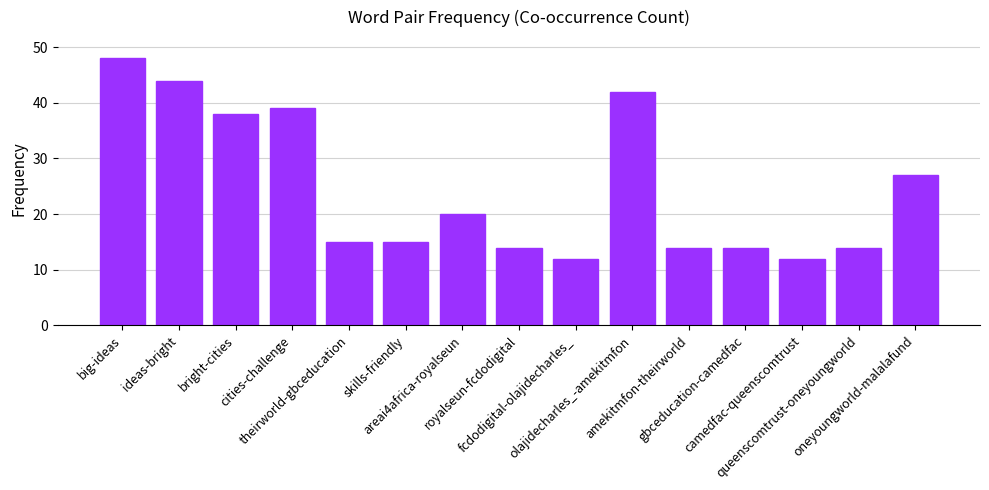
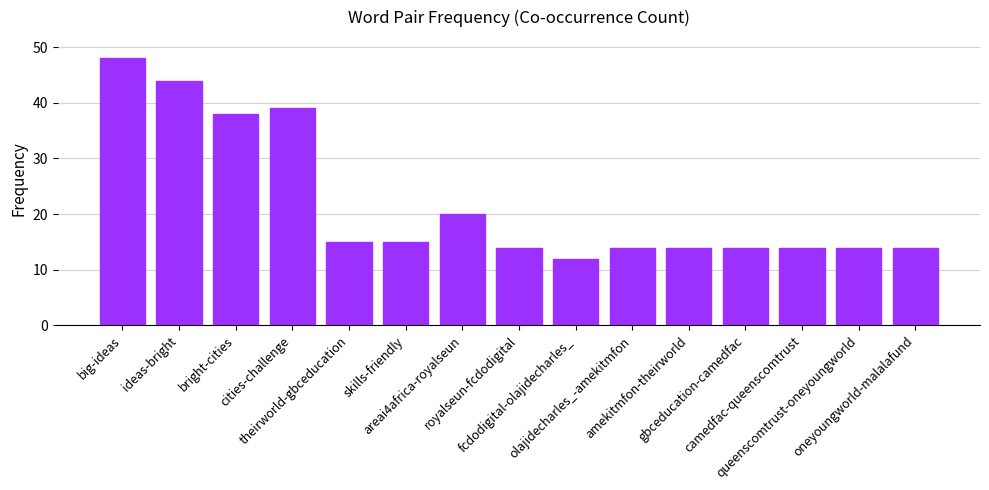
olajidecharles_-amekitmfon: 42 -> 14
camedfac-queenscomtrust: 12 -> 14
oneyoungworld-malalafund: 27 -> 14
